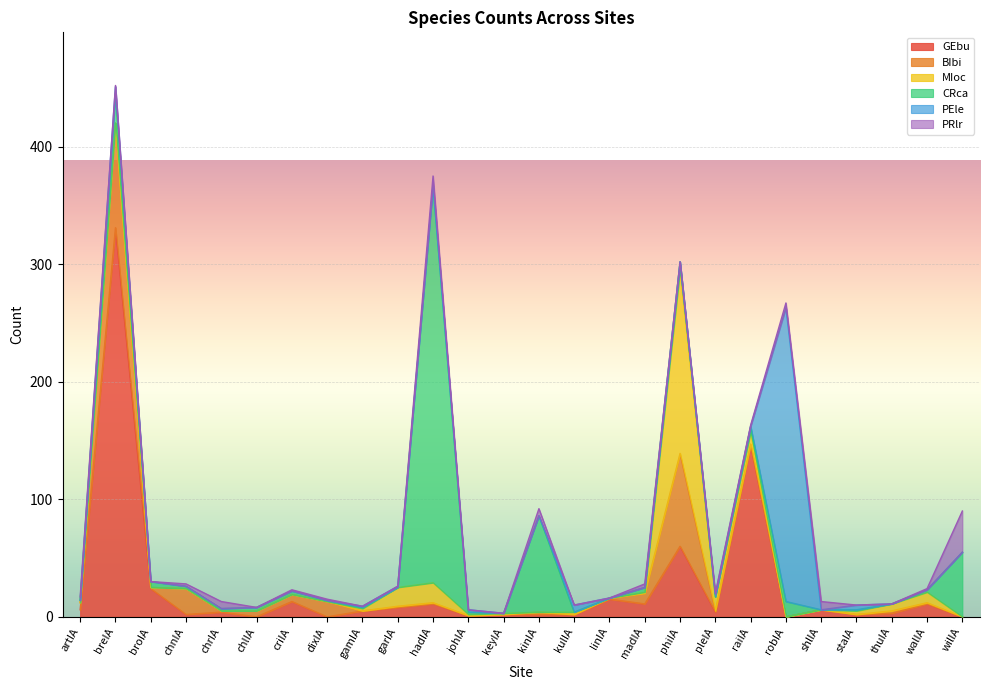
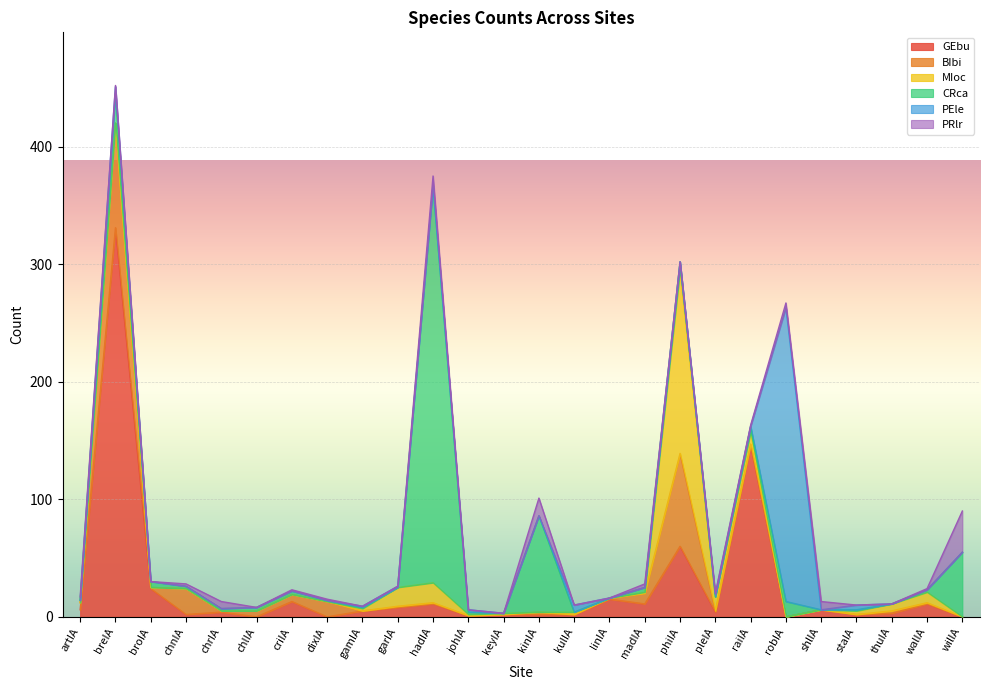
PRlr, kinIA: 6 -> 15
